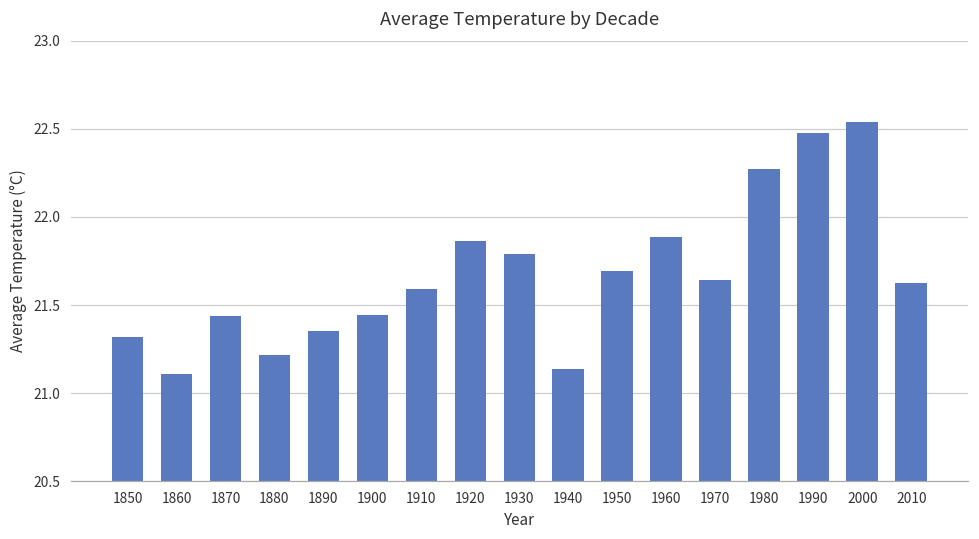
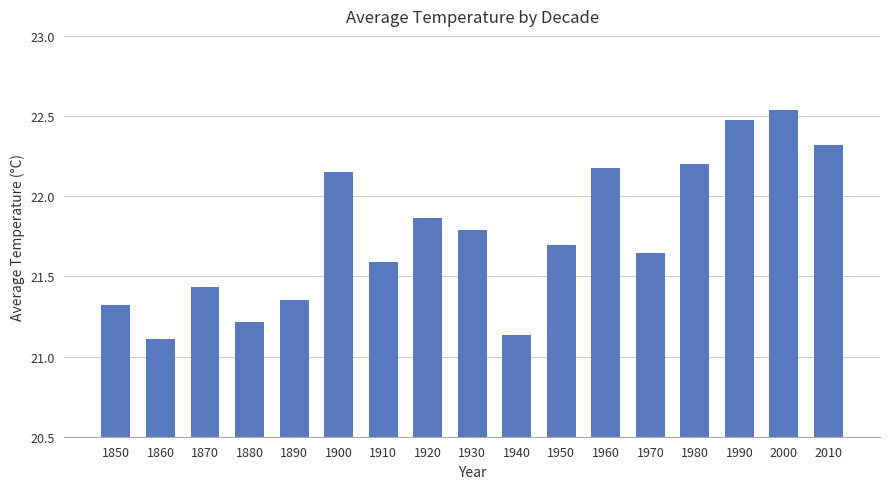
1900: 21.44 -> 22.15
1960: 21.89 -> 22.18
1980: 22.27 -> 22.20
2010: 21.62 -> 22.32
